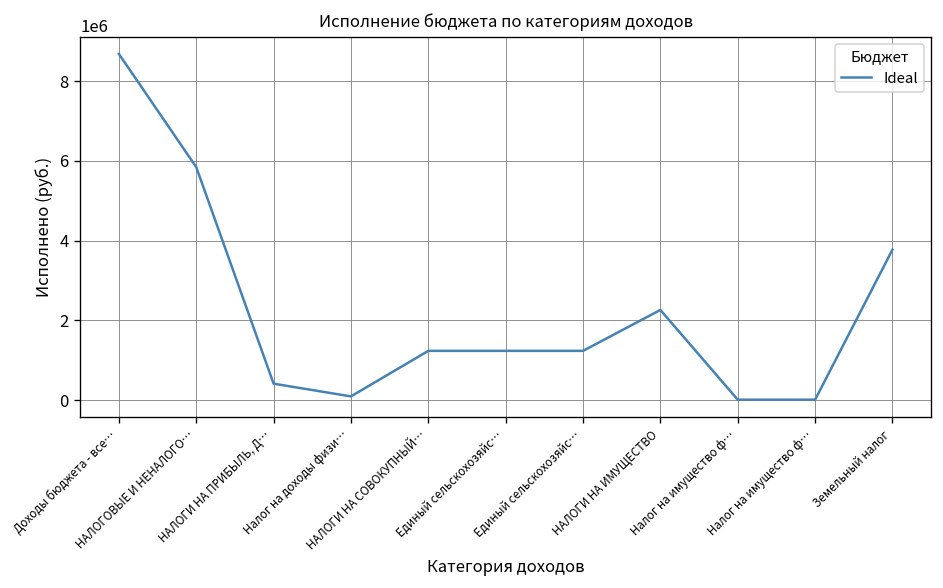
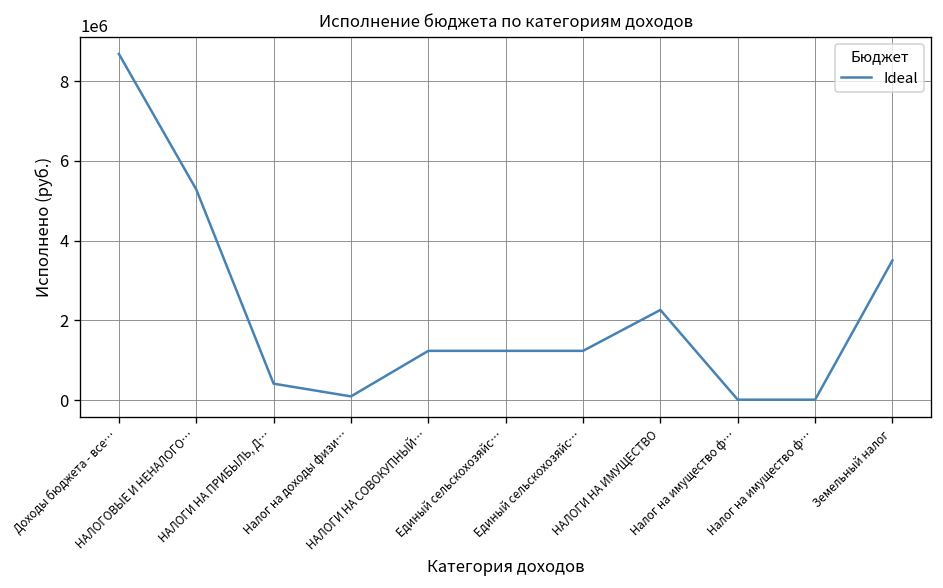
НАЛОГОВЫЕ И НЕНАЛОГО…: 5800000 -> 5300000
Земельный налог: 3800000 -> 3500000
